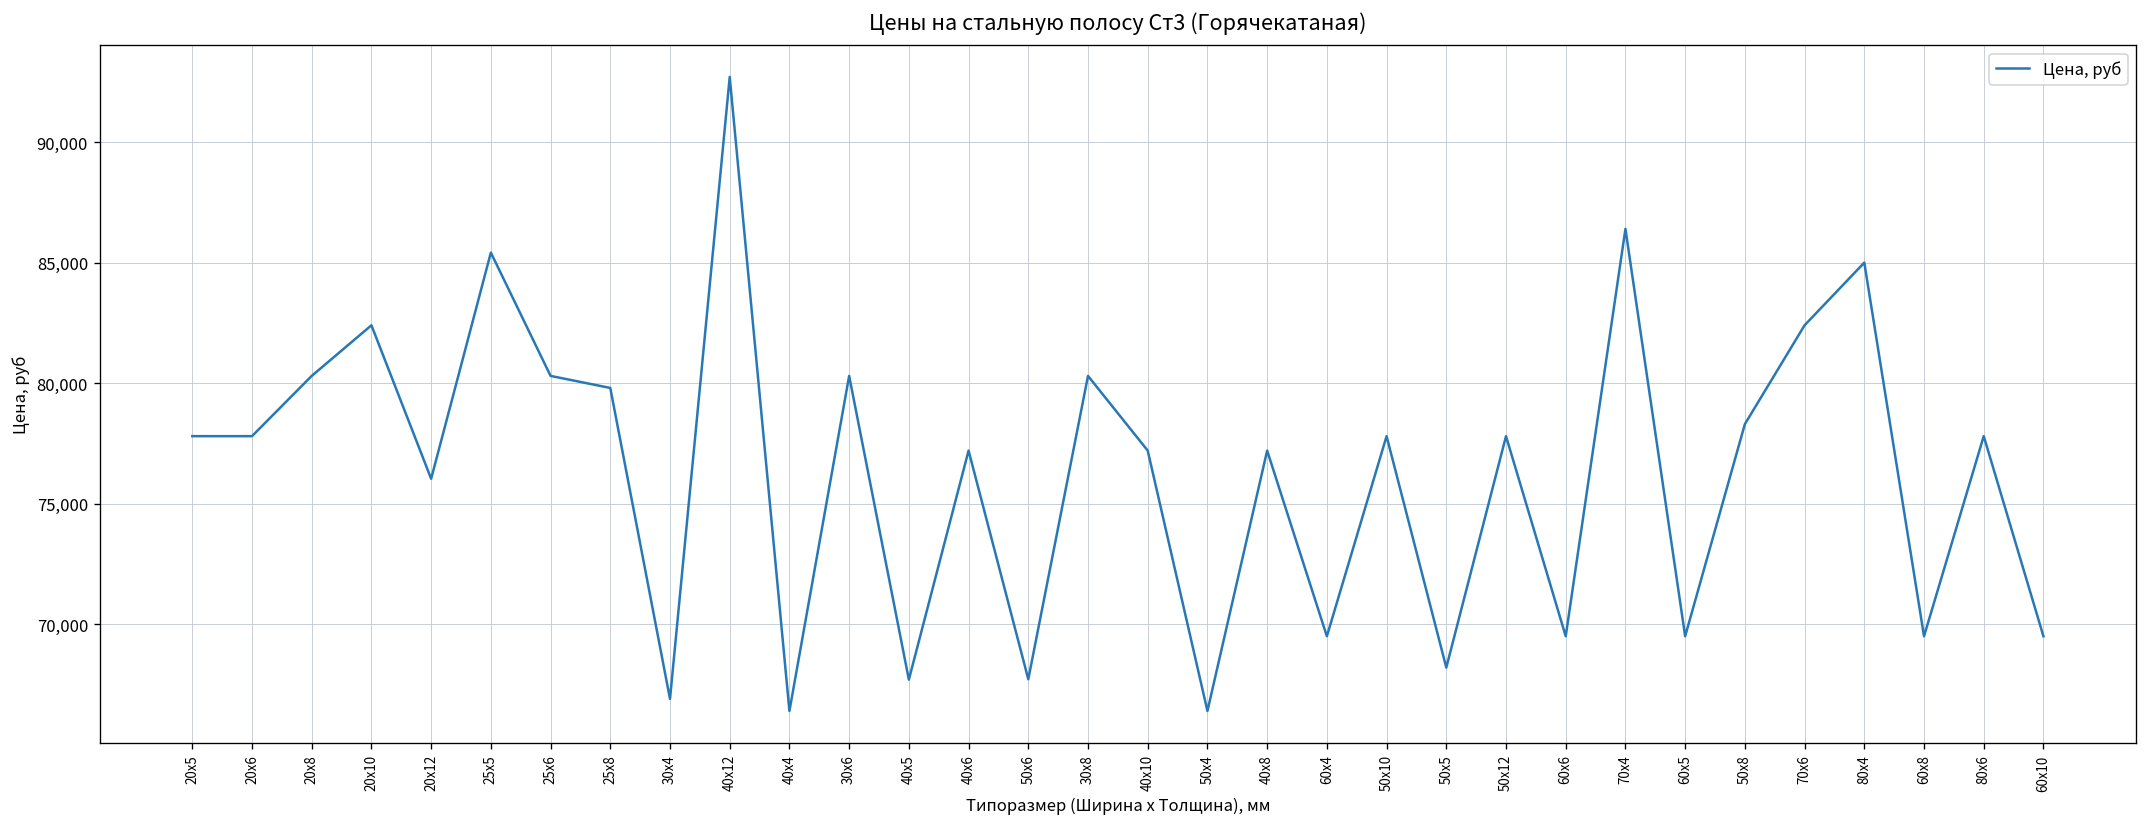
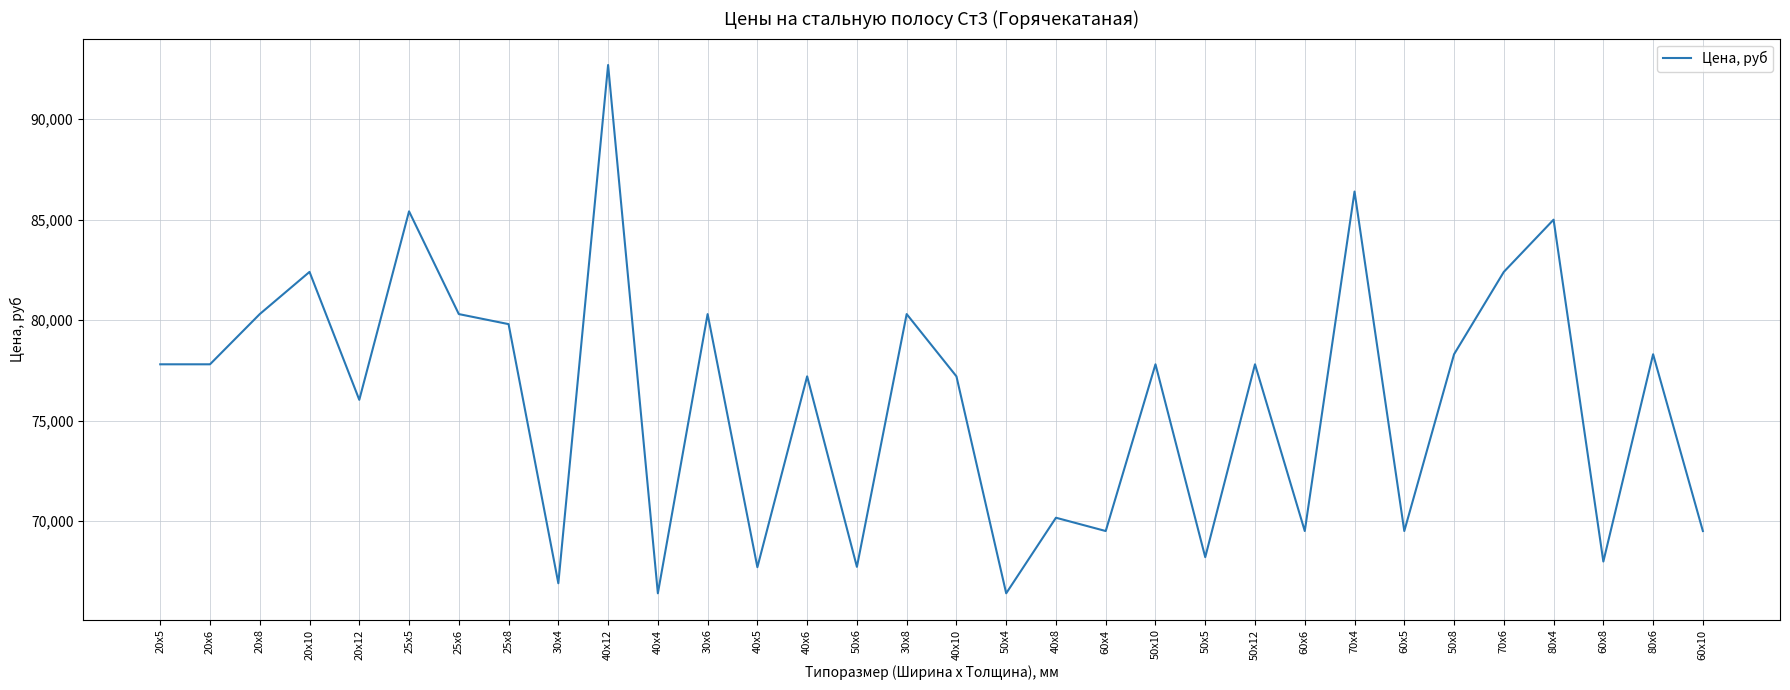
40х8: 77,200 -> 70,200
60х8: 69,500 -> 68,000
80х6: 77,800 -> 78,300
